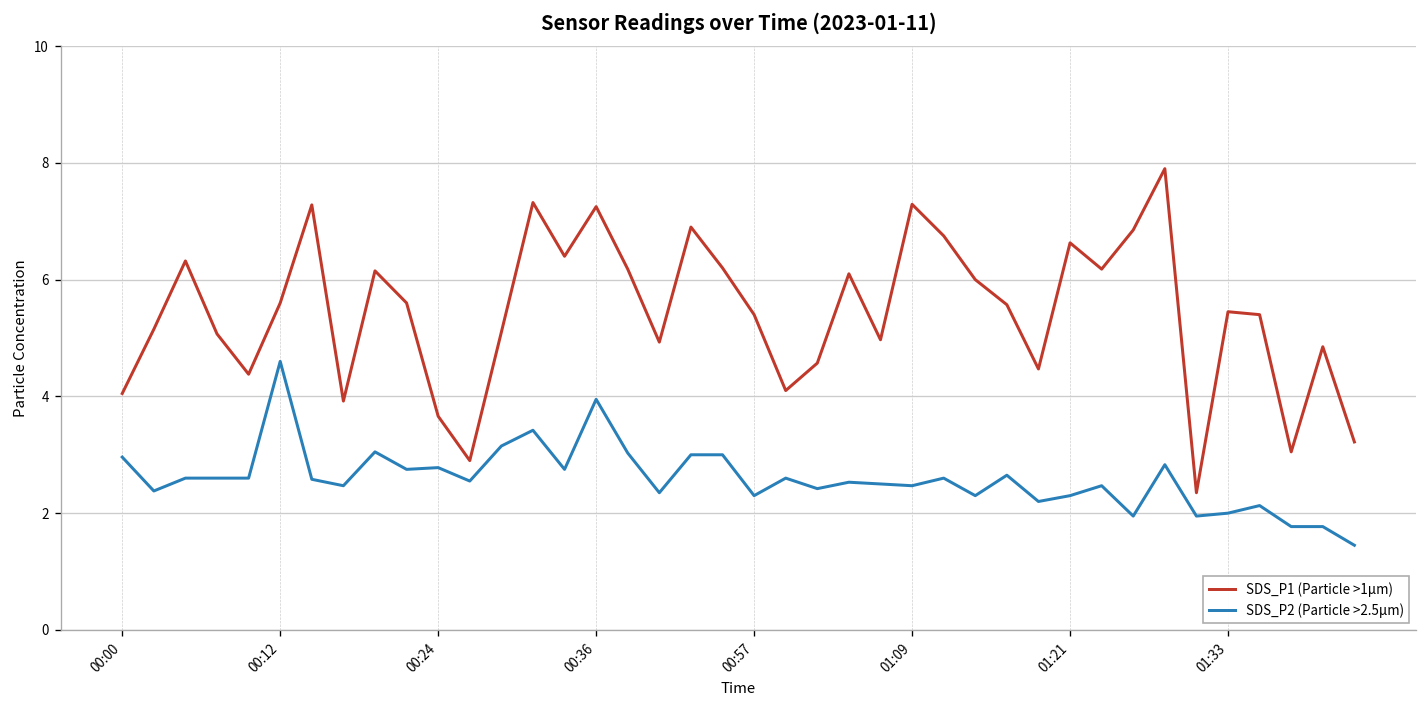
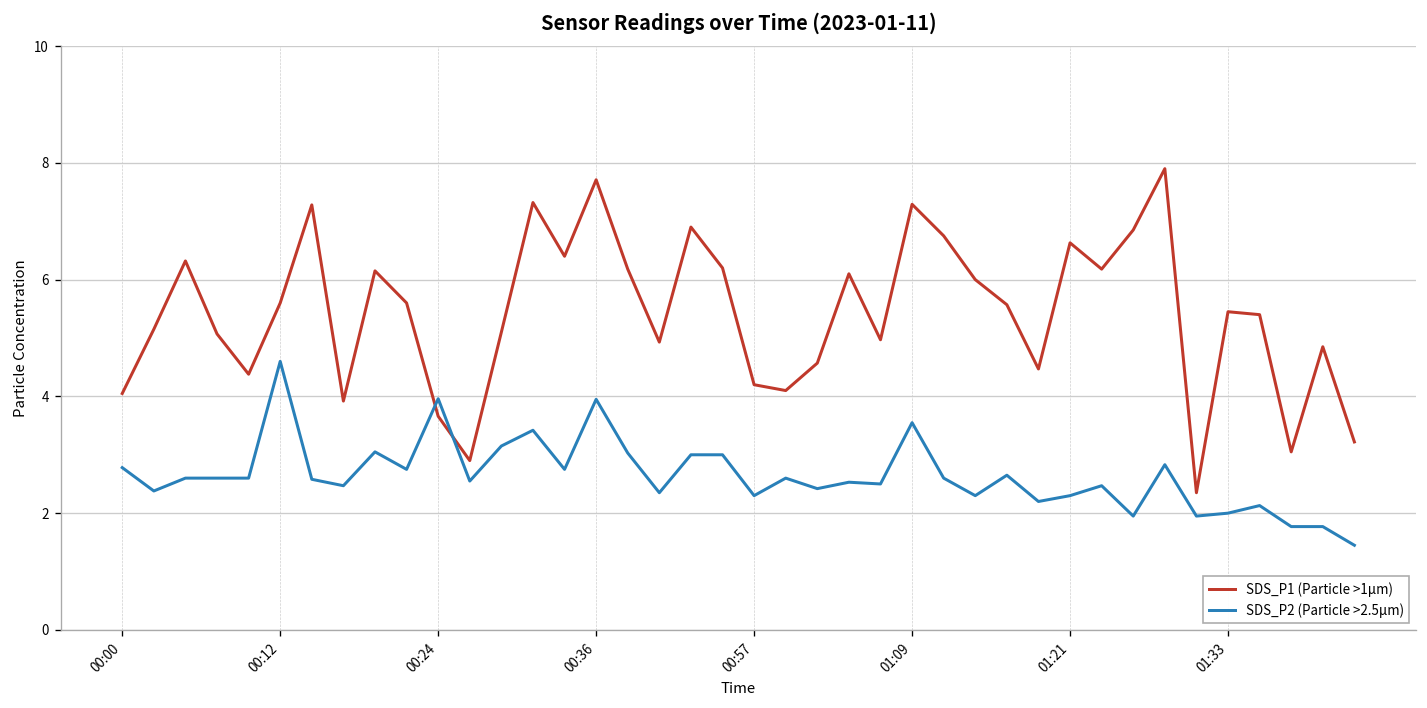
SDS_P2 (Particle >2.5µm), 00:00: 3.0 -> 2.8
SDS_P2 (Particle >2.5µm), 00:24: 2.8 -> 4.0
SDS_P1 (Particle >1µm), 00:36: 7.3 -> 7.7
SDS_P1 (Particle >1µm), 00:57: 5.4 -> 4.2
SDS_P2 (Particle >2.5µm), 01:09: 2.5 -> 3.6
